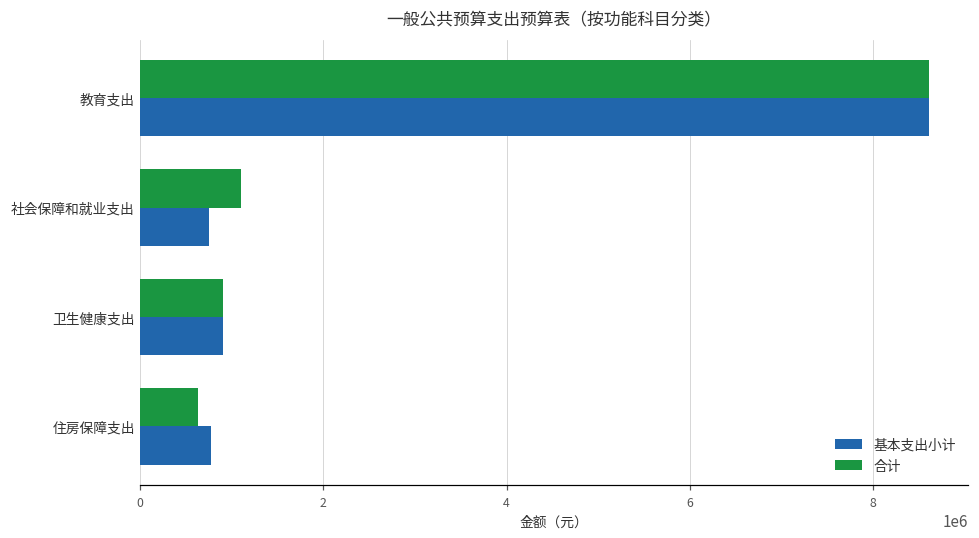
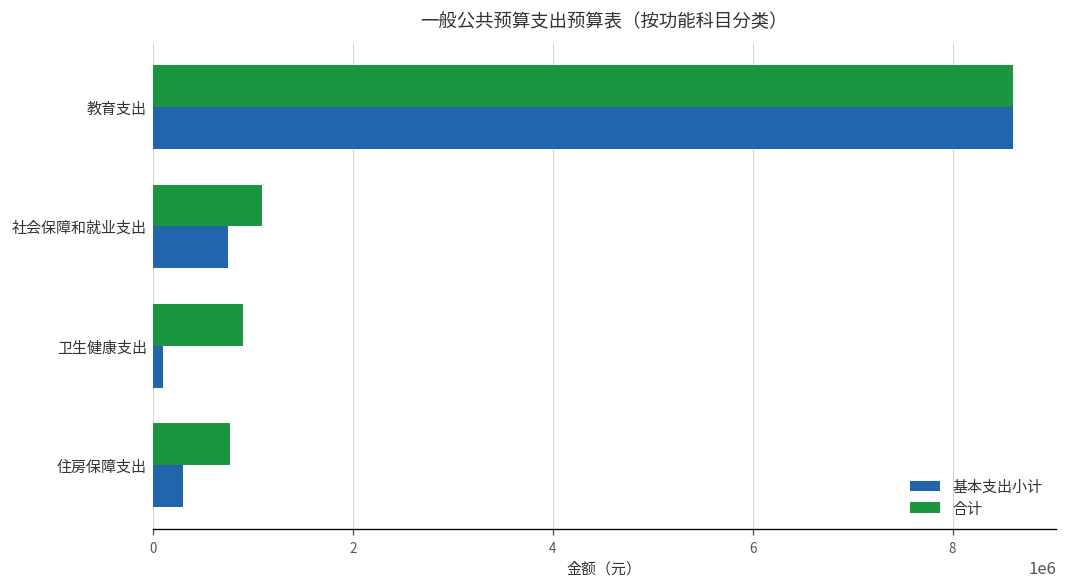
基本支出小计, 卫生健康支出: 900000 -> 100000
合计, 住房保障支出: 600000 -> 800000
基本支出小计, 住房保障支出: 800000 -> 300000
